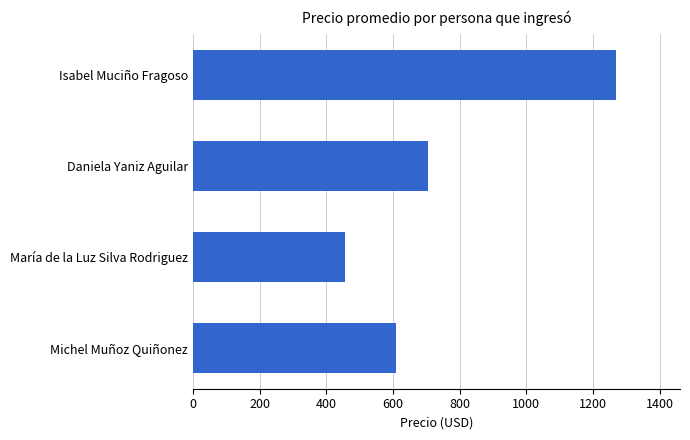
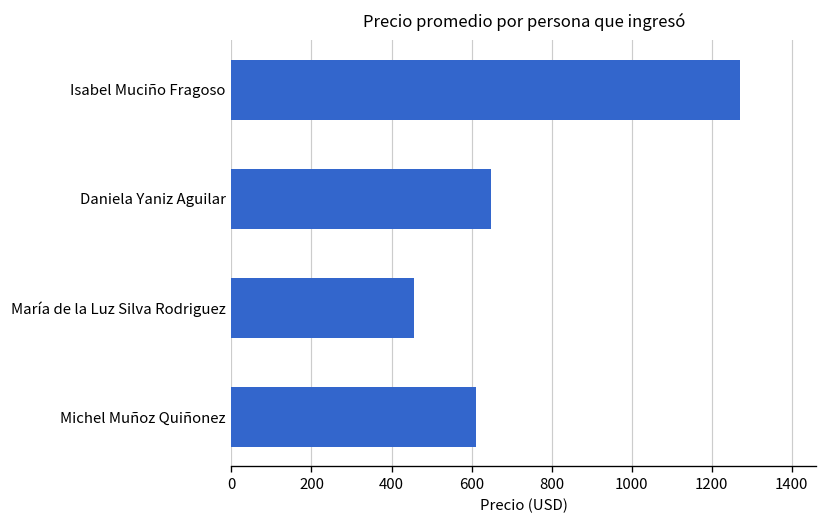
Daniela Yaniz Aguilar: 700 -> 650
